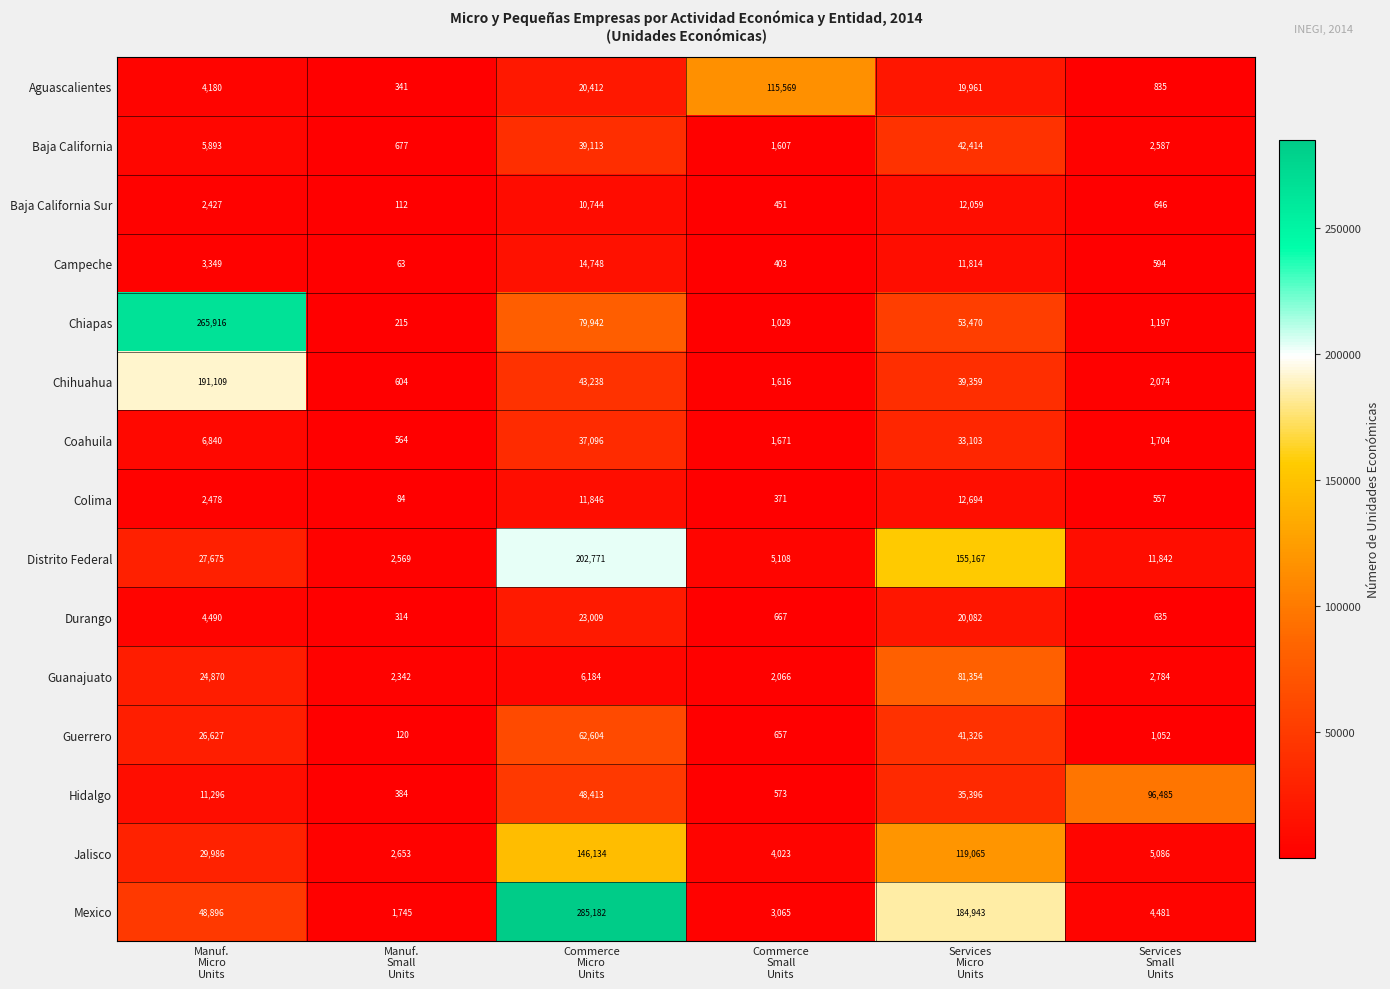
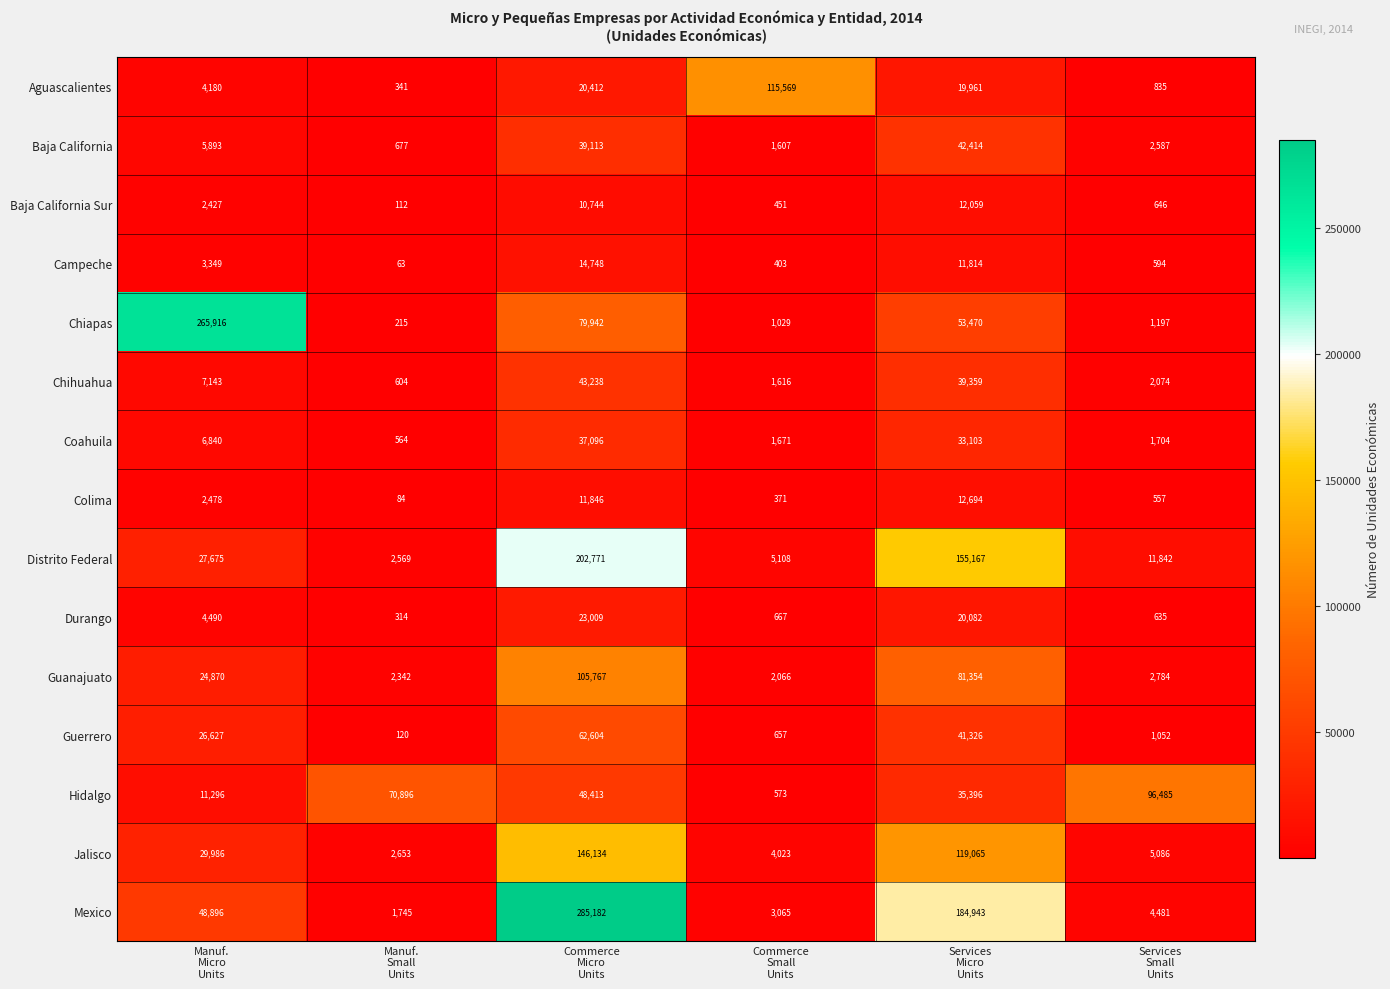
Chihuahua, Manuf. Micro Units: 191,109 -> 7,143
Guanajuato, Commerce Micro Units: 6,184 -> 105,767
Hidalgo, Manuf. Small Units: 384 -> 70,896
